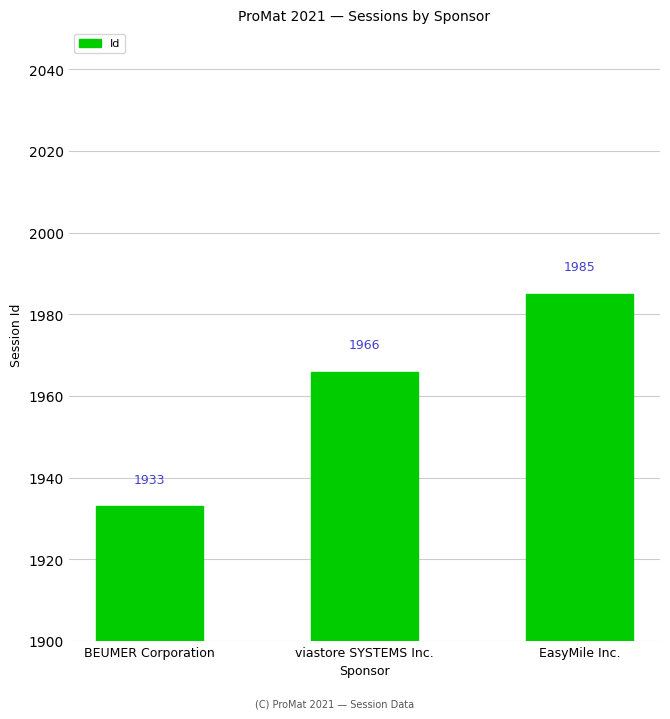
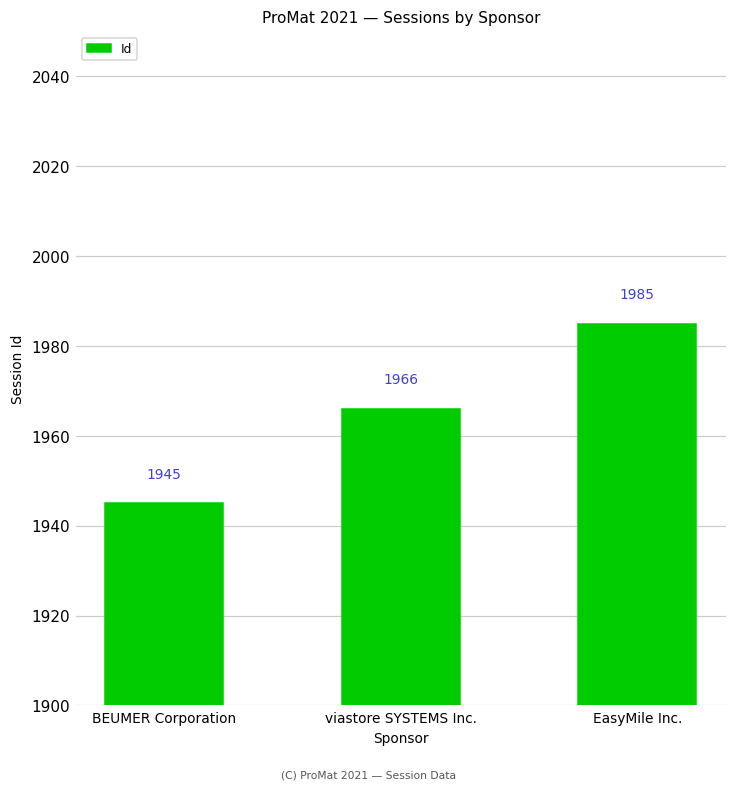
BEUMER Corporation: 1933 -> 1945
